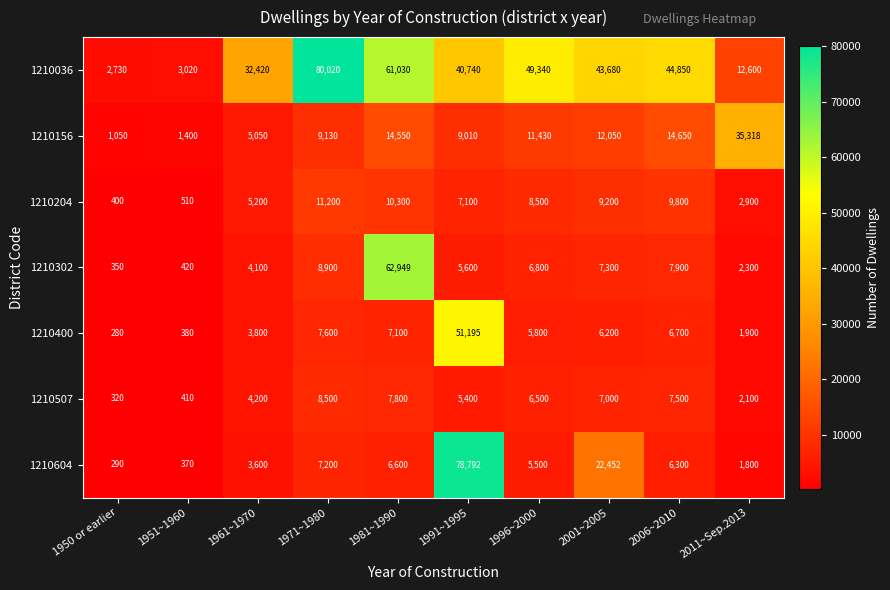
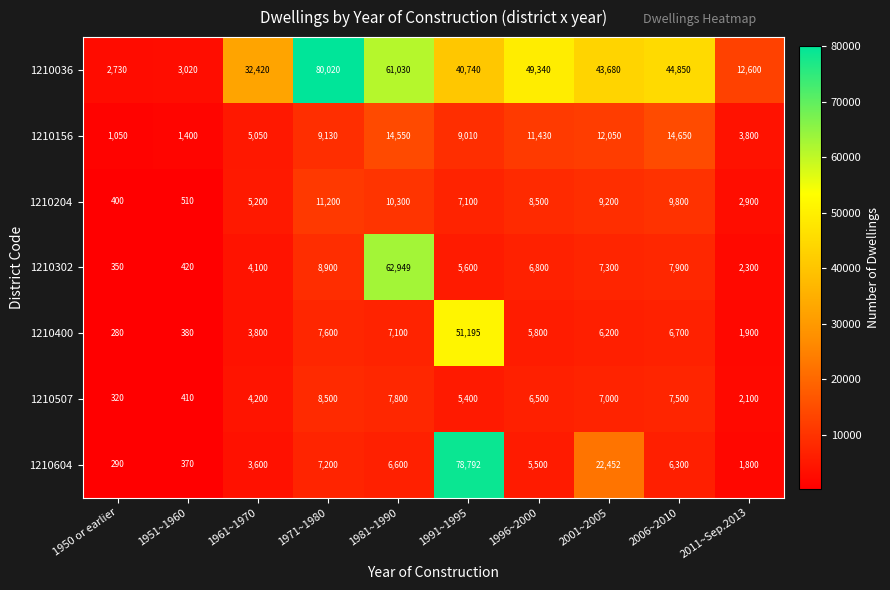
1210156, 2011~Sep.2013: 35,318 -> 3,800
